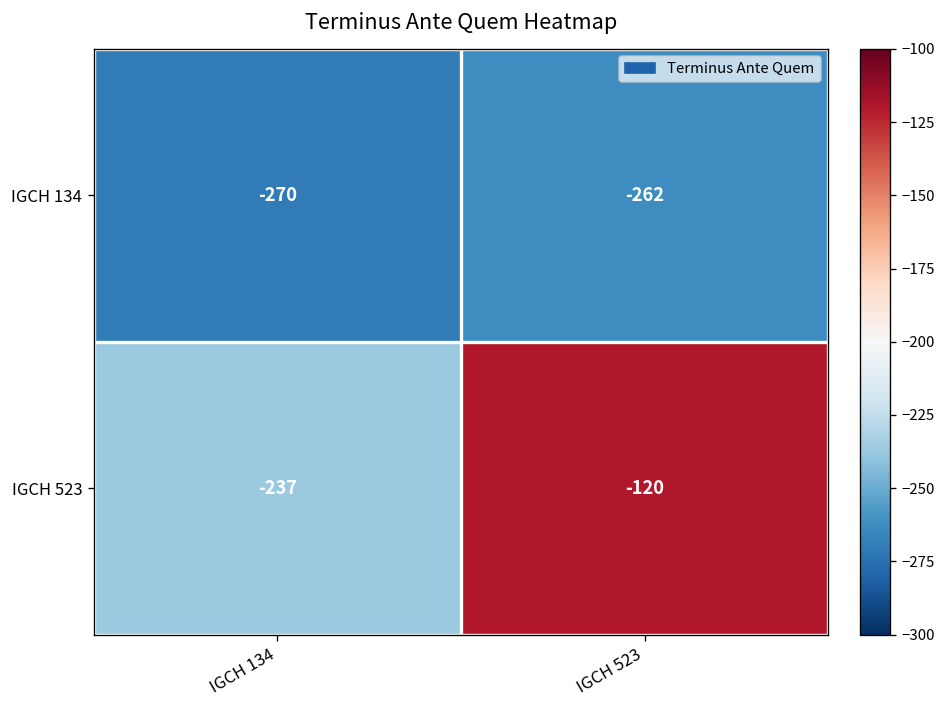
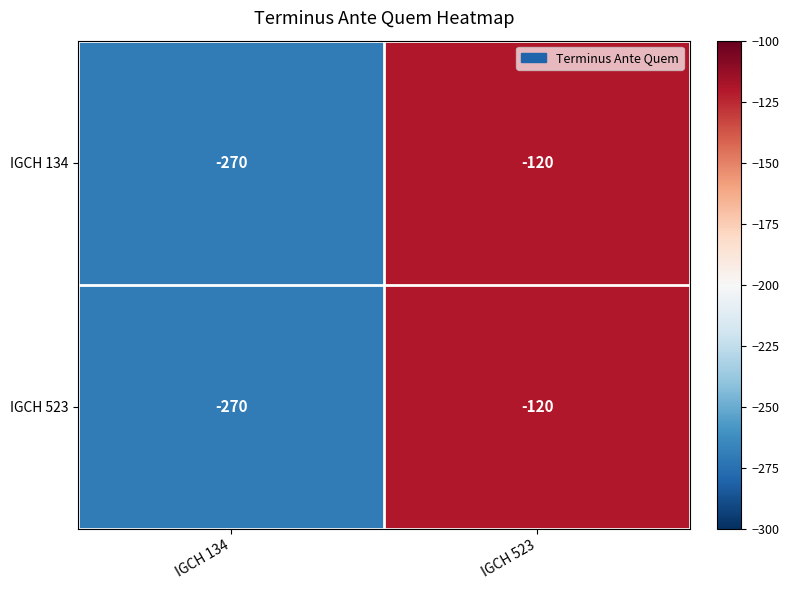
IGCH 134, IGCH 523: -262 -> -120
IGCH 523, IGCH 134: -237 -> -270
